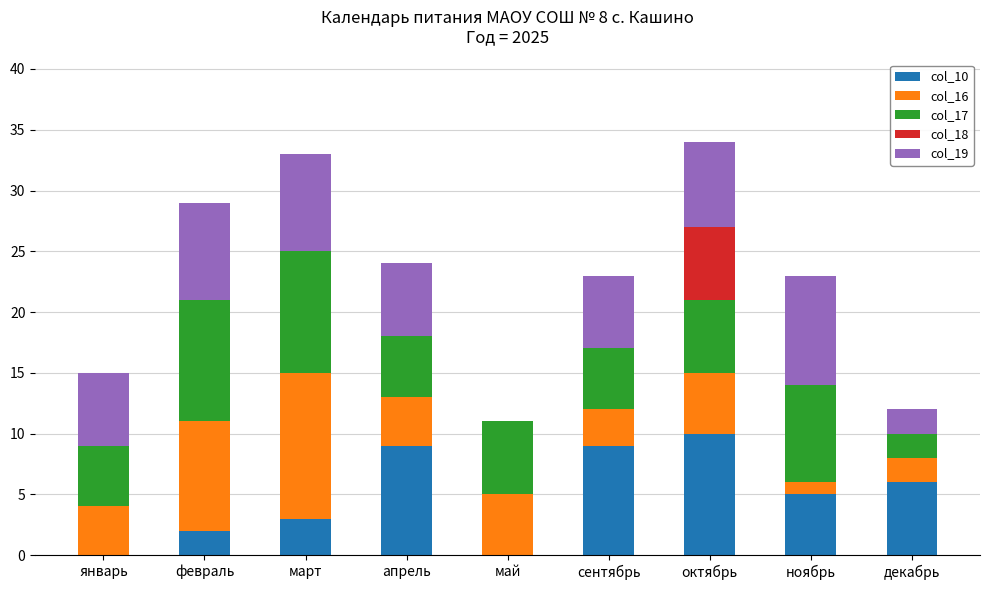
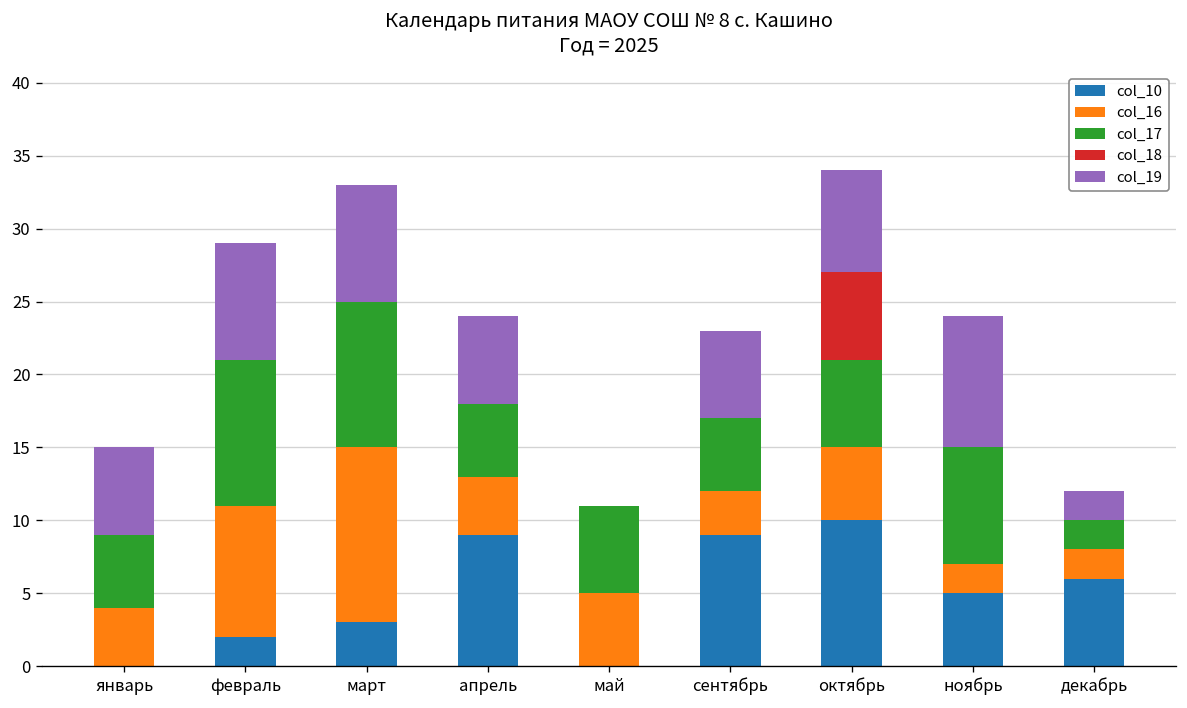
col_16, ноябрь: 1 -> 2
